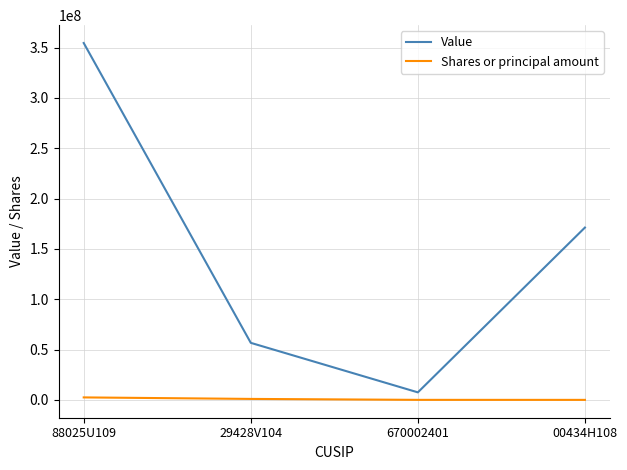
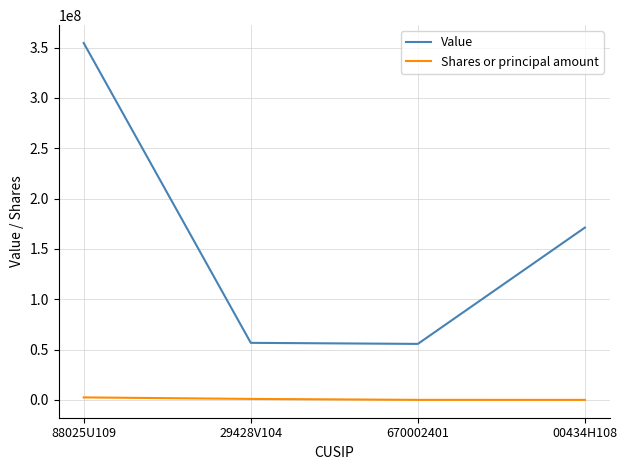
Value, 670002401: 8000000 -> 56000000
